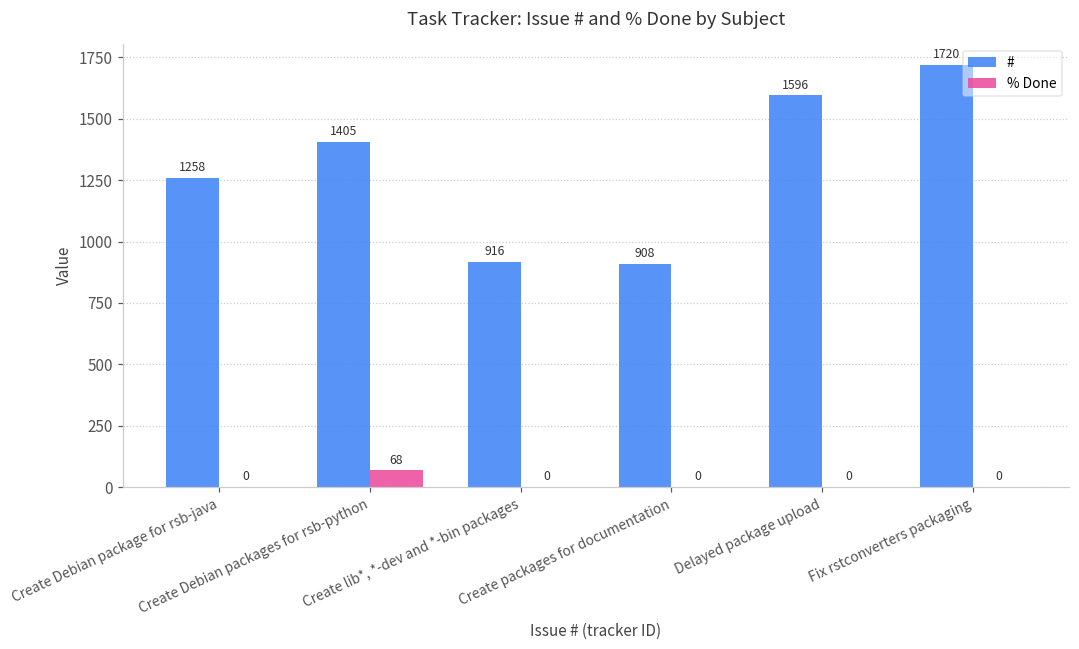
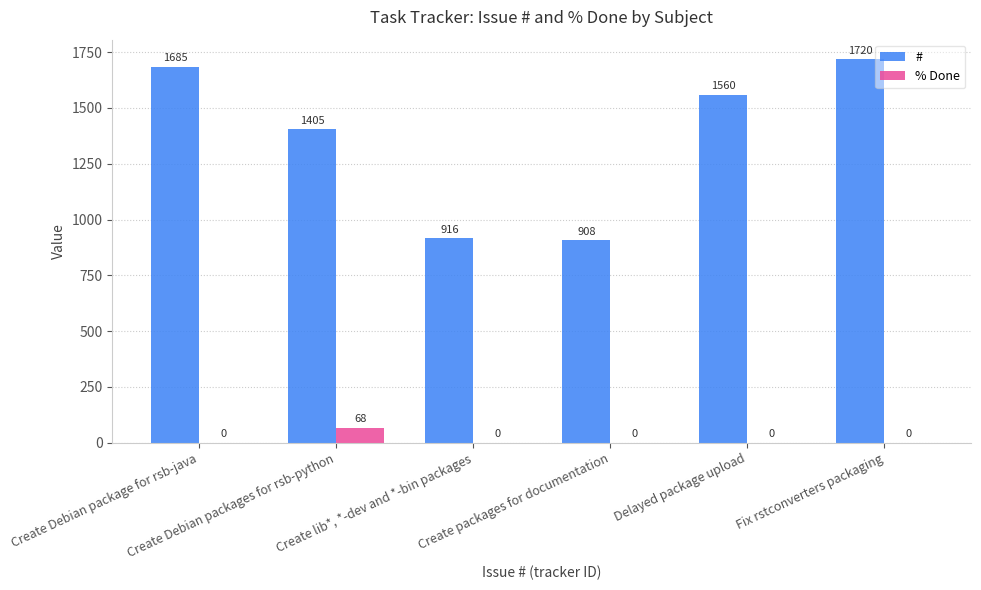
#, Create Debian package for rsb-java: 1258 -> 1685
#, Delayed package upload: 1596 -> 1560
